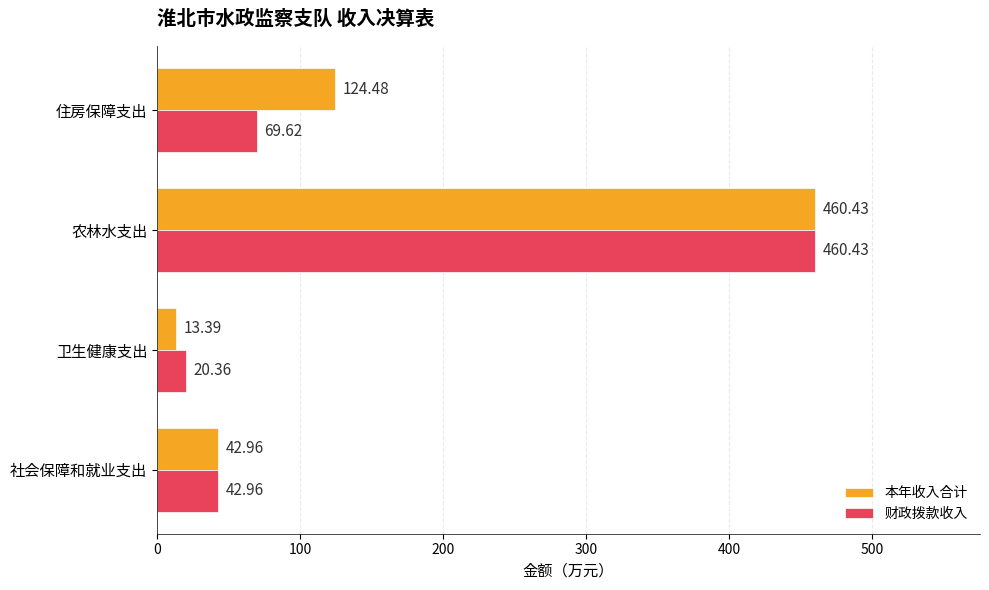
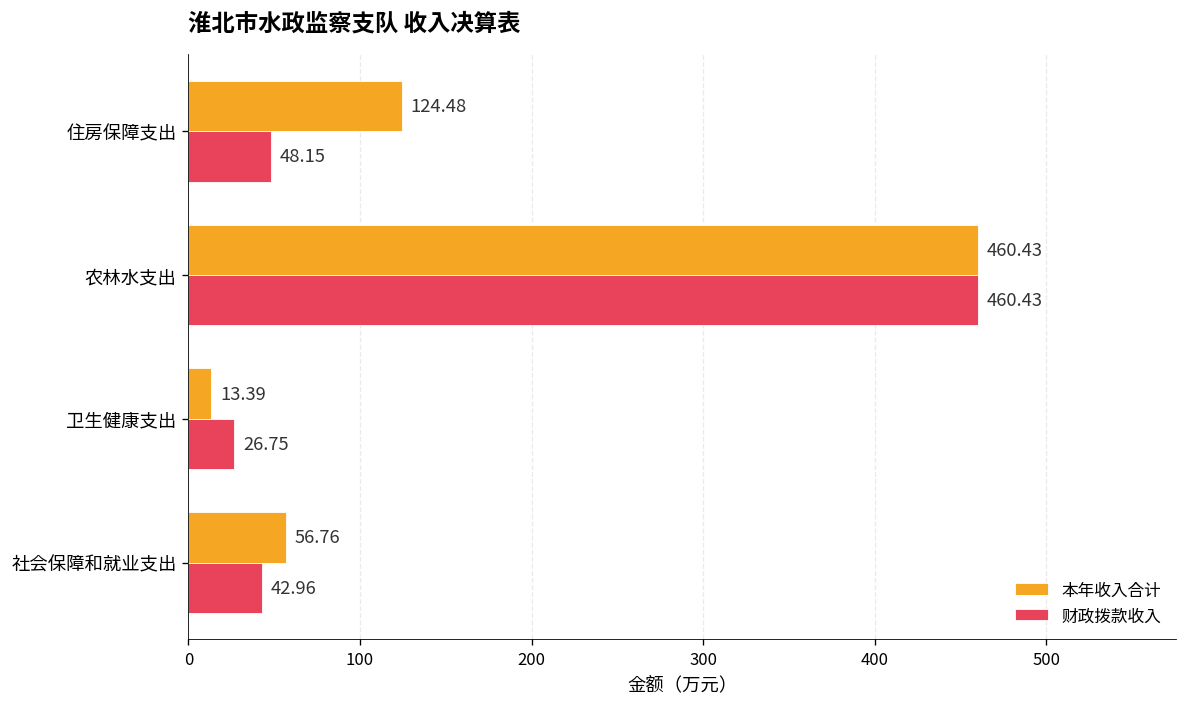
财政拨款收入, 住房保障支出: 69.62 -> 48.15
财政拨款收入, 卫生健康支出: 20.36 -> 26.75
本年收入合计, 社会保障和就业支出: 42.96 -> 56.76
